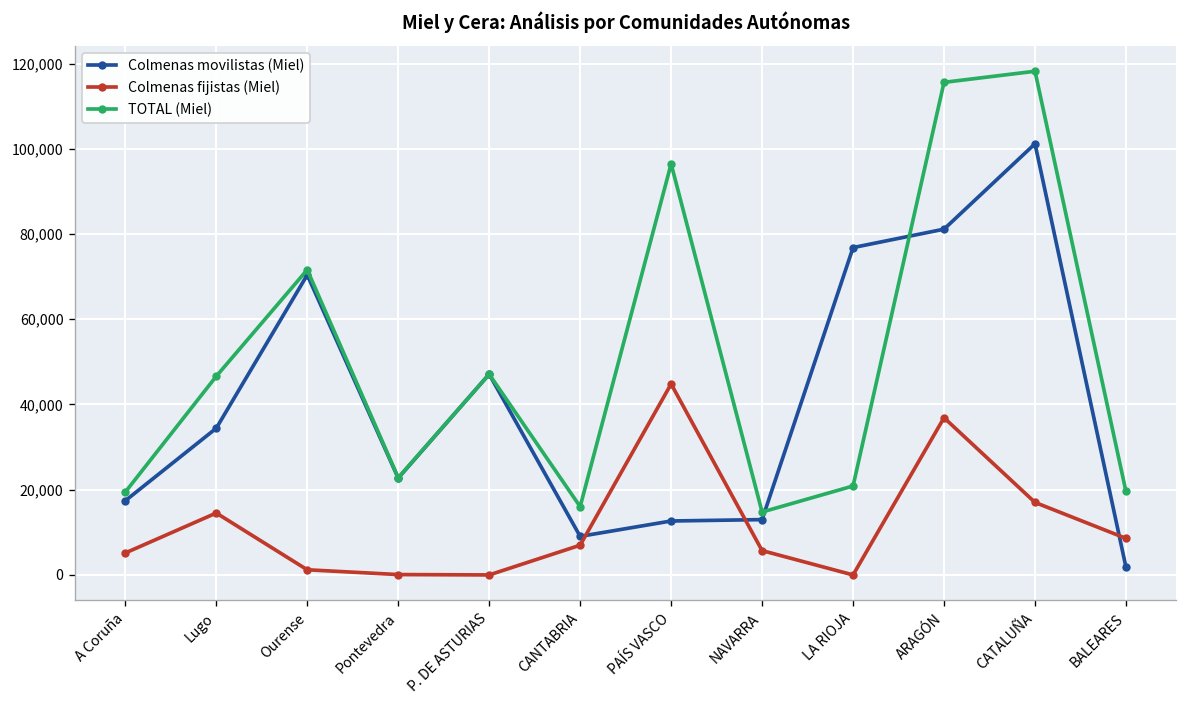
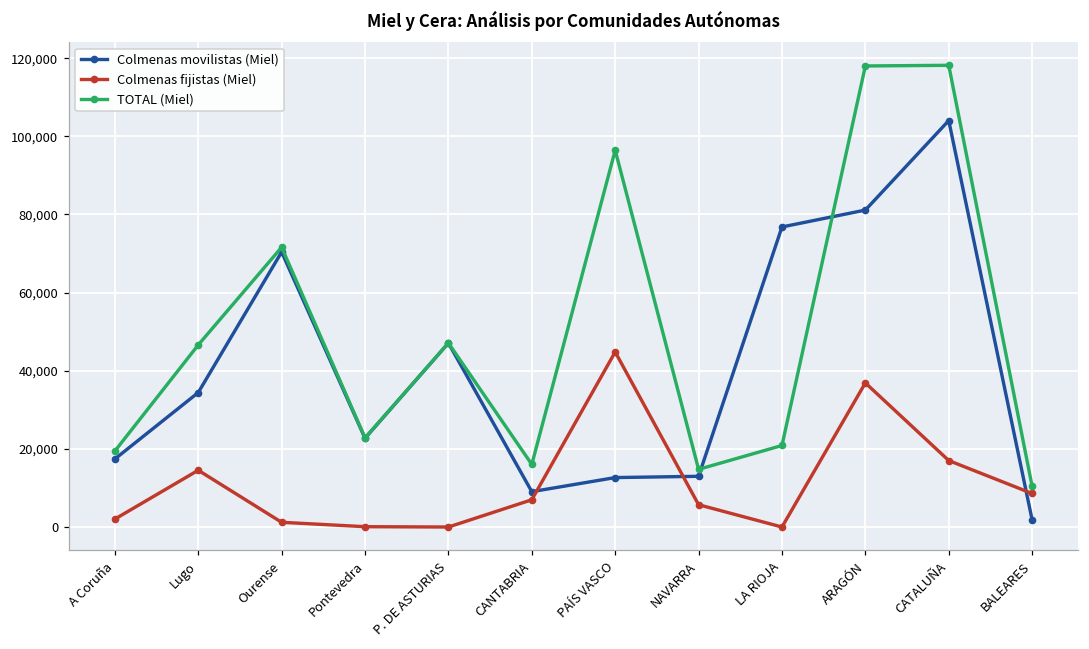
Colmenas fijistas (Miel), A Coruña: 5,000 -> 2,000
TOTAL (Miel), ARAGÓN: 116,000 -> 118,000
Colmenas movilistas (Miel), CATALUÑA: 101,000 -> 104,000
TOTAL (Miel), BALEARES: 20,000 -> 10,000
